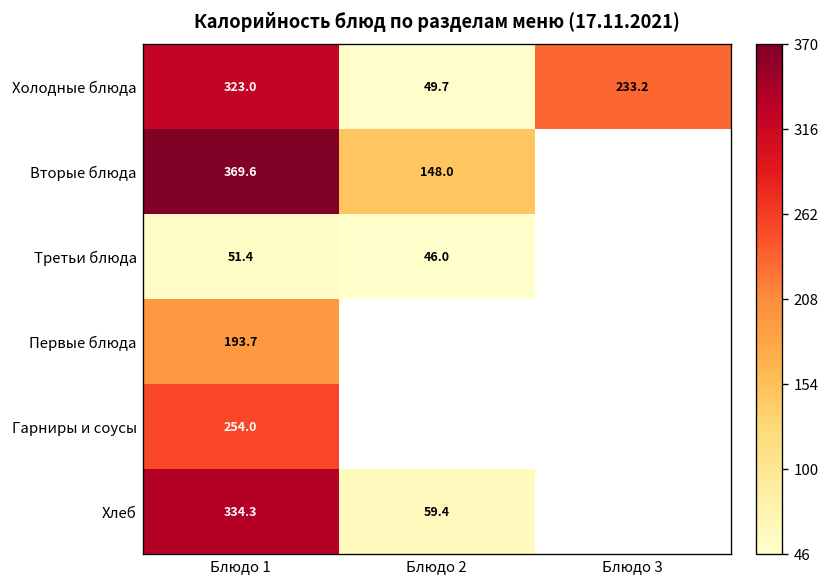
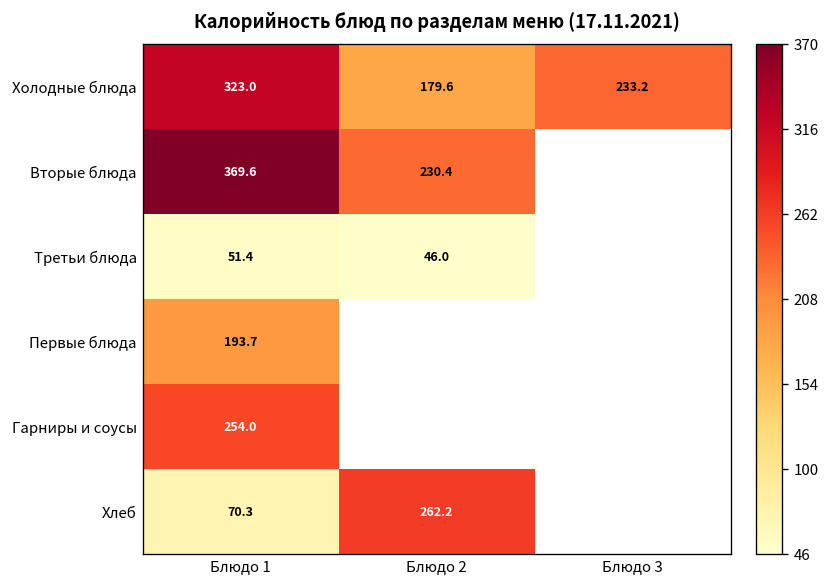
Холодные блюда, Блюдо 2: 49.7 -> 179.6
Вторые блюда, Блюдо 2: 148.0 -> 230.4
Хлеб, Блюдо 1: 334.3 -> 70.3
Хлеб, Блюдо 2: 59.4 -> 262.2
